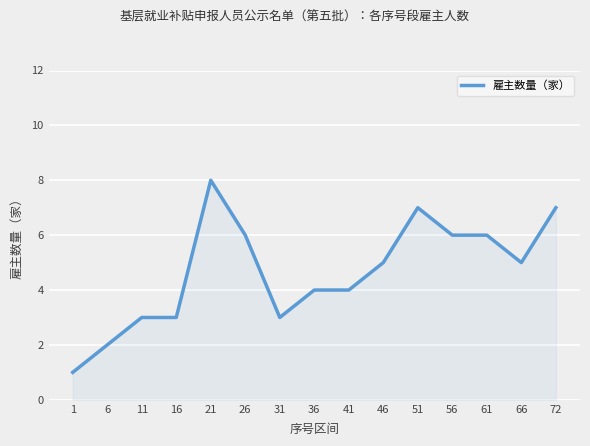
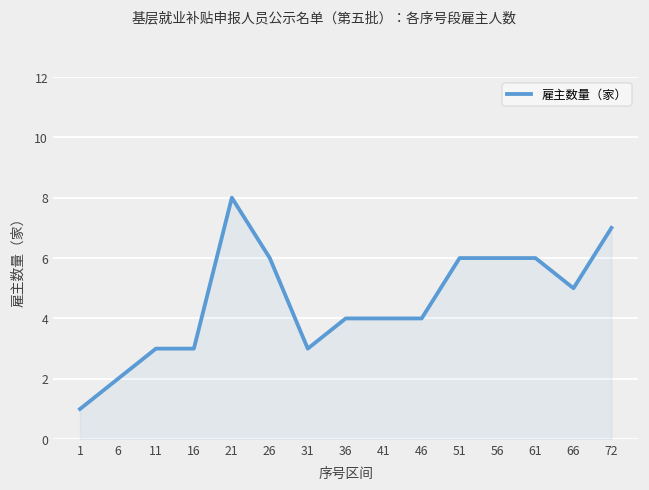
46: 5 -> 4
51: 7 -> 6
